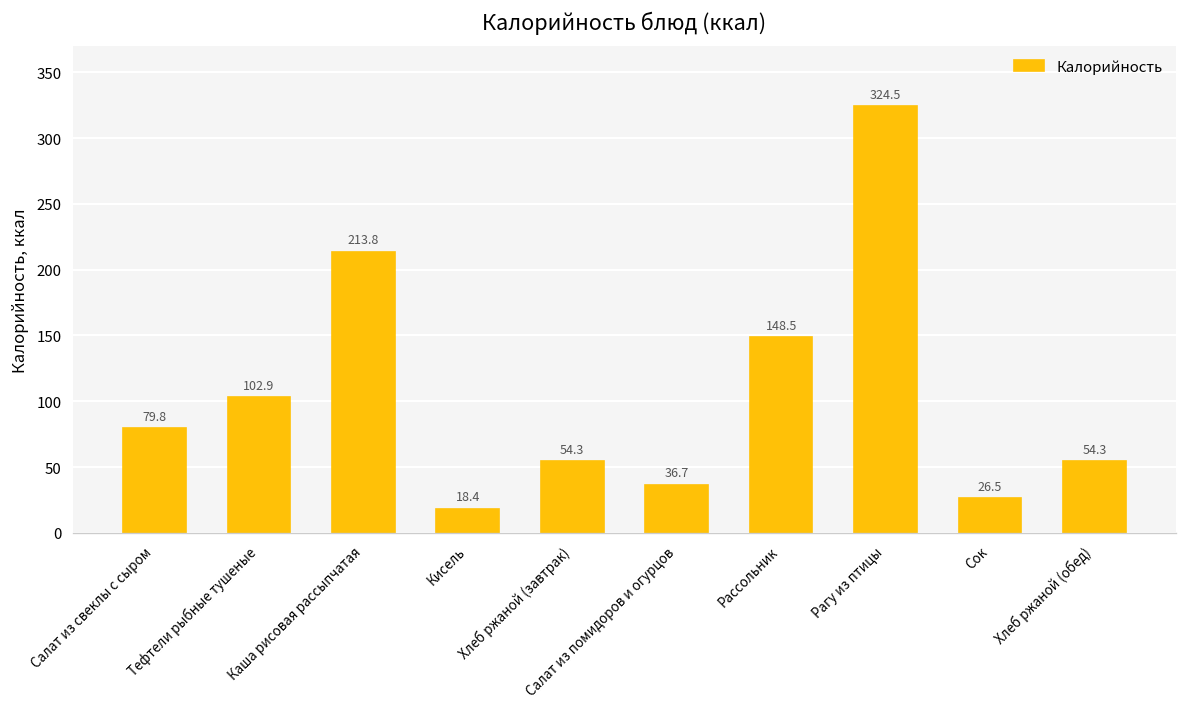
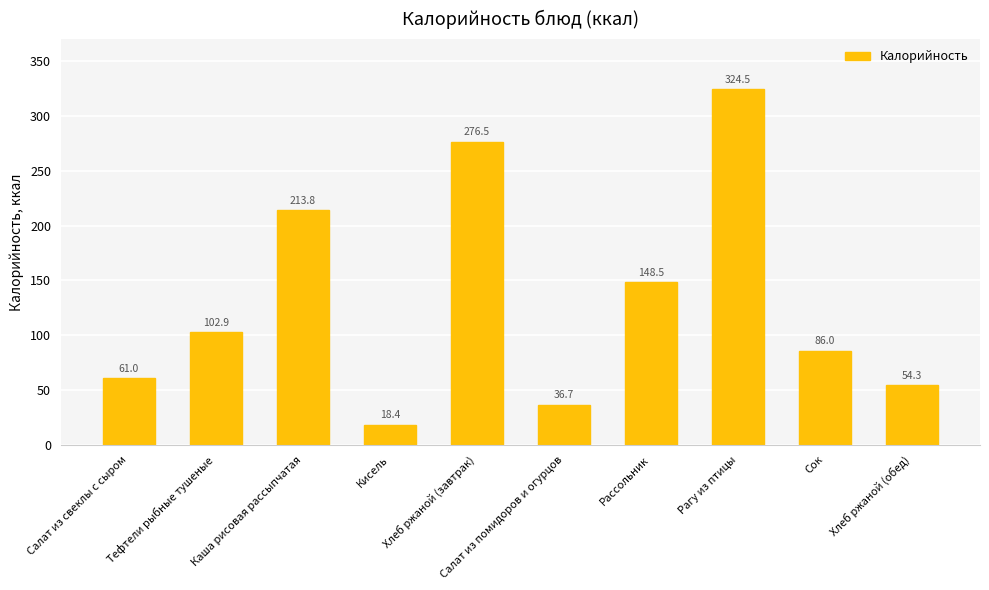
Салат из свеклы с сыром: 79.8 -> 61.0
Хлеб ржаной (завтрак): 54.3 -> 276.5
Сок: 26.5 -> 86.0
